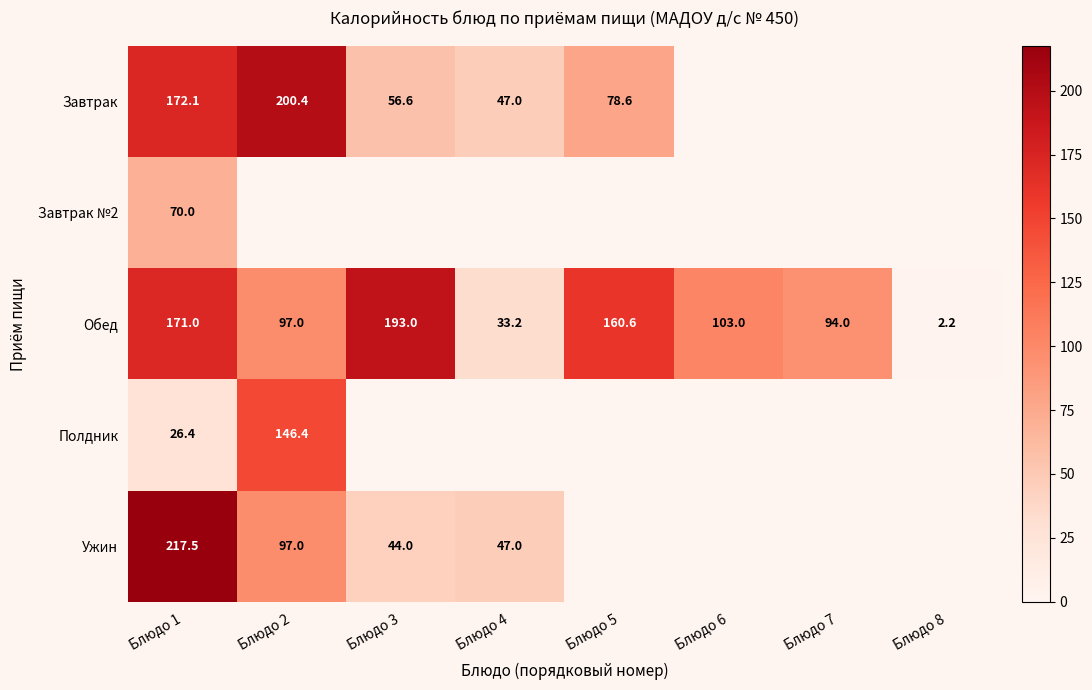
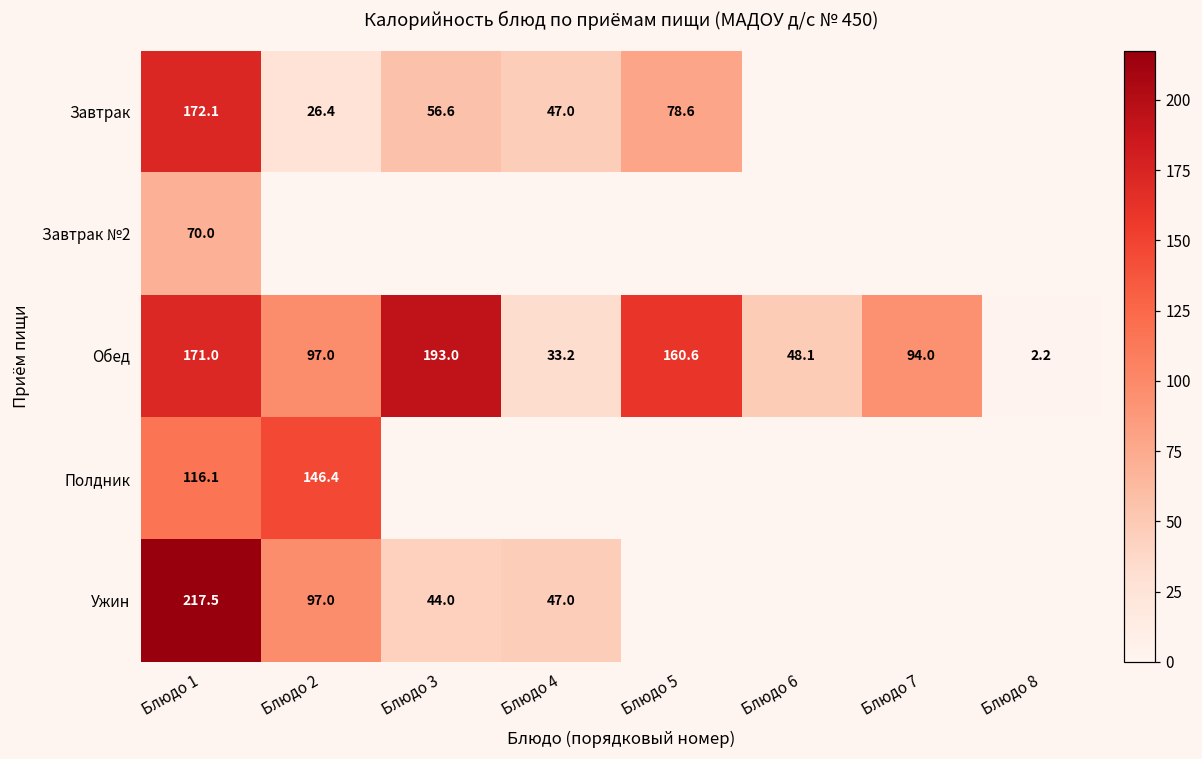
Завтрак, Блюдо 2: 200.4 -> 26.4
Обед, Блюдо 6: 103.0 -> 48.1
Полдник, Блюдо 1: 26.4 -> 116.1
